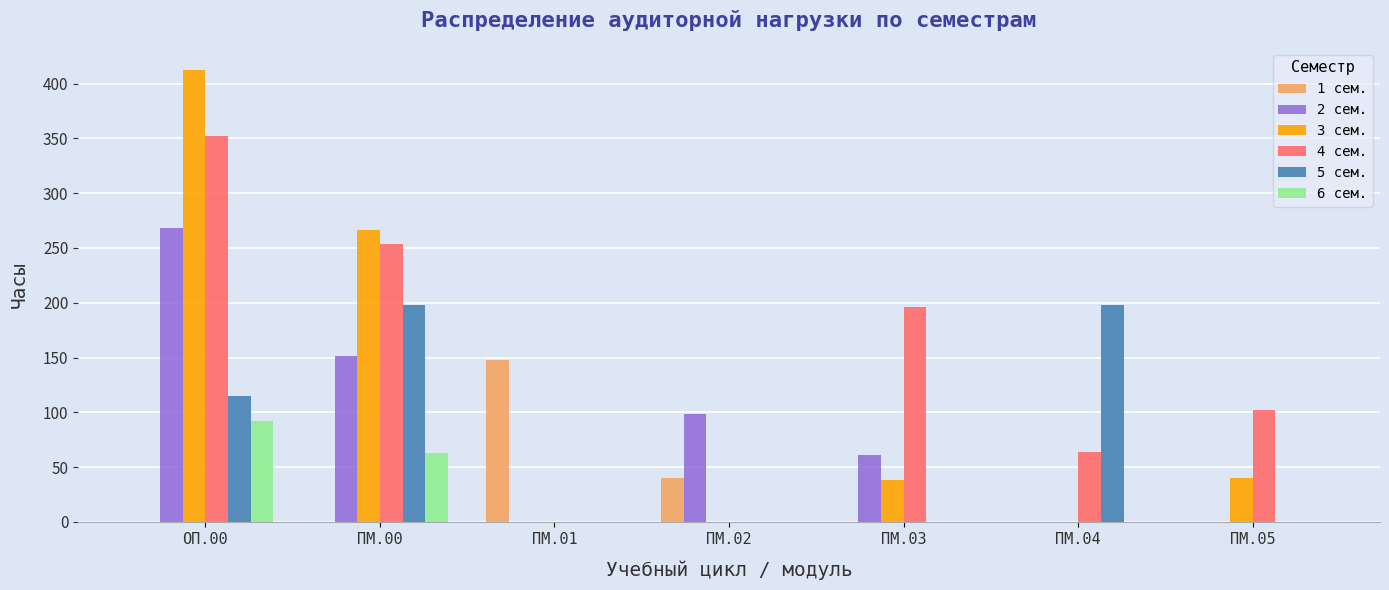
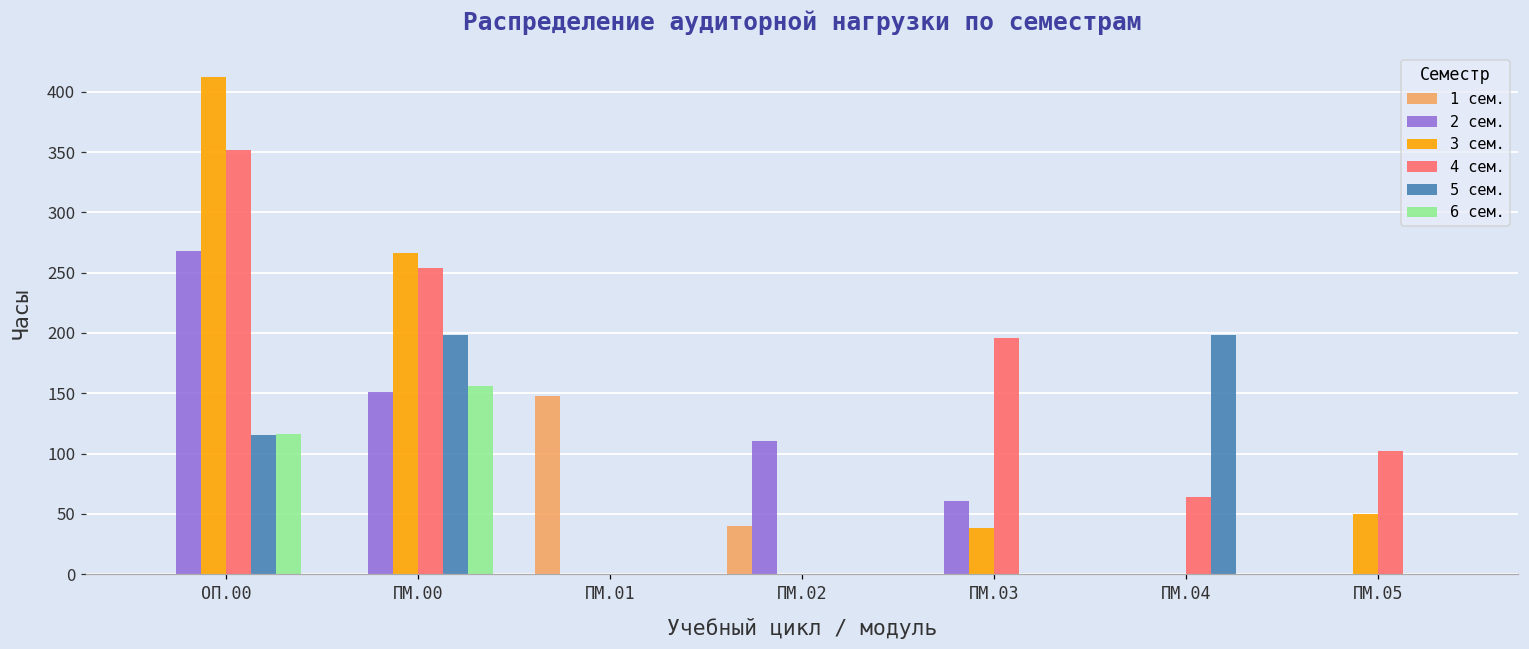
6 сем., ОП.00: 92 -> 116
6 сем., ПМ.00: 63 -> 156
2 сем., ПМ.02: 98 -> 110
3 сем., ПМ.05: 40 -> 50
